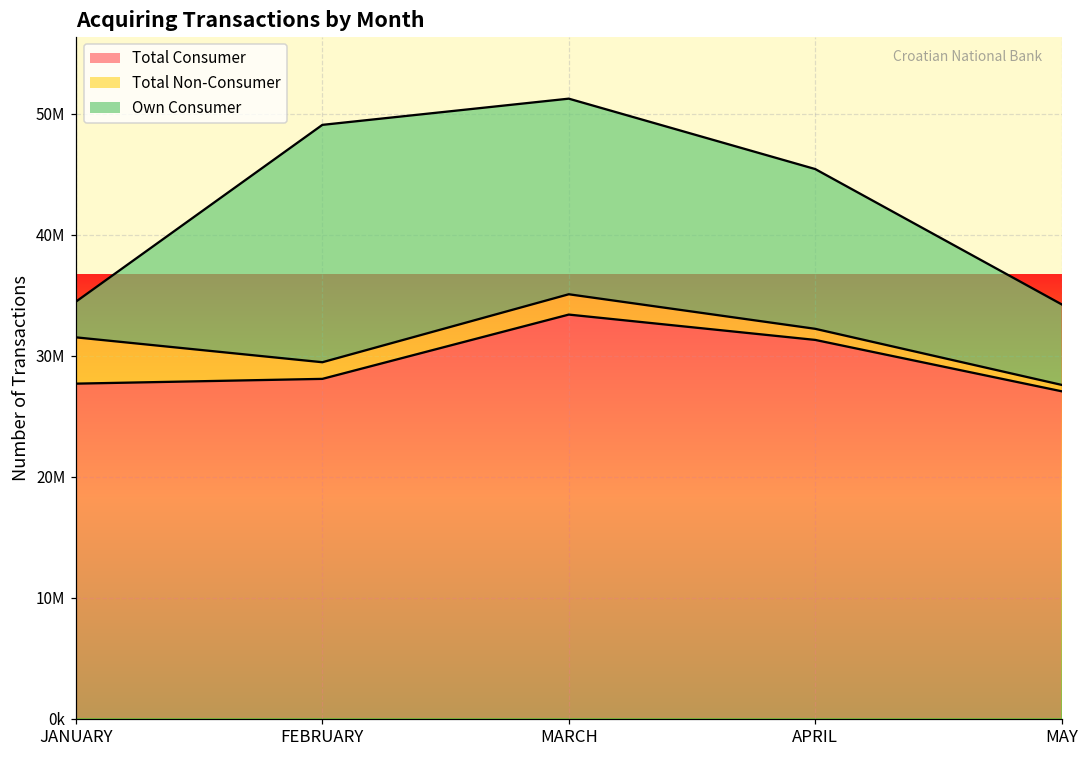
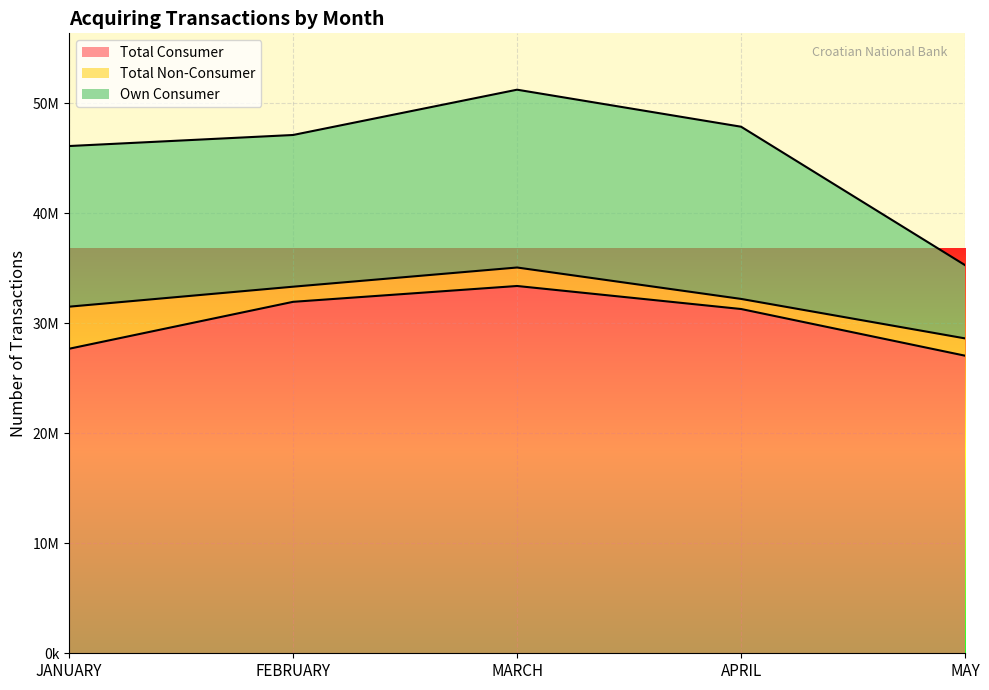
Own Consumer, JANUARY: 3000000 -> 14600000
Total Consumer, FEBRUARY: 28100000 -> 32000000
Own Consumer, FEBRUARY: 19600000 -> 13800000
Own Consumer, APRIL: 13200000 -> 15700000
Total Non-Consumer, MAY: 500000 -> 1600000
